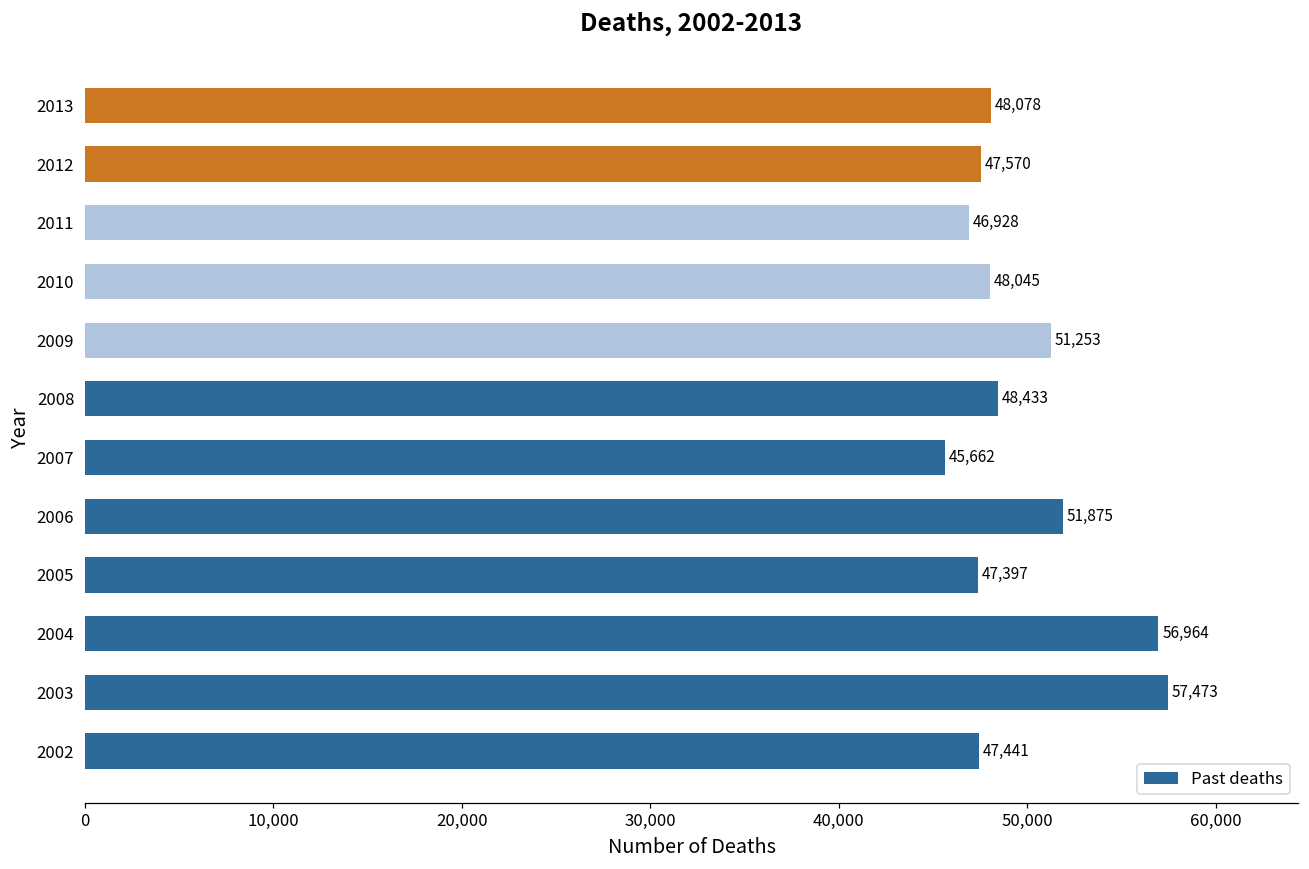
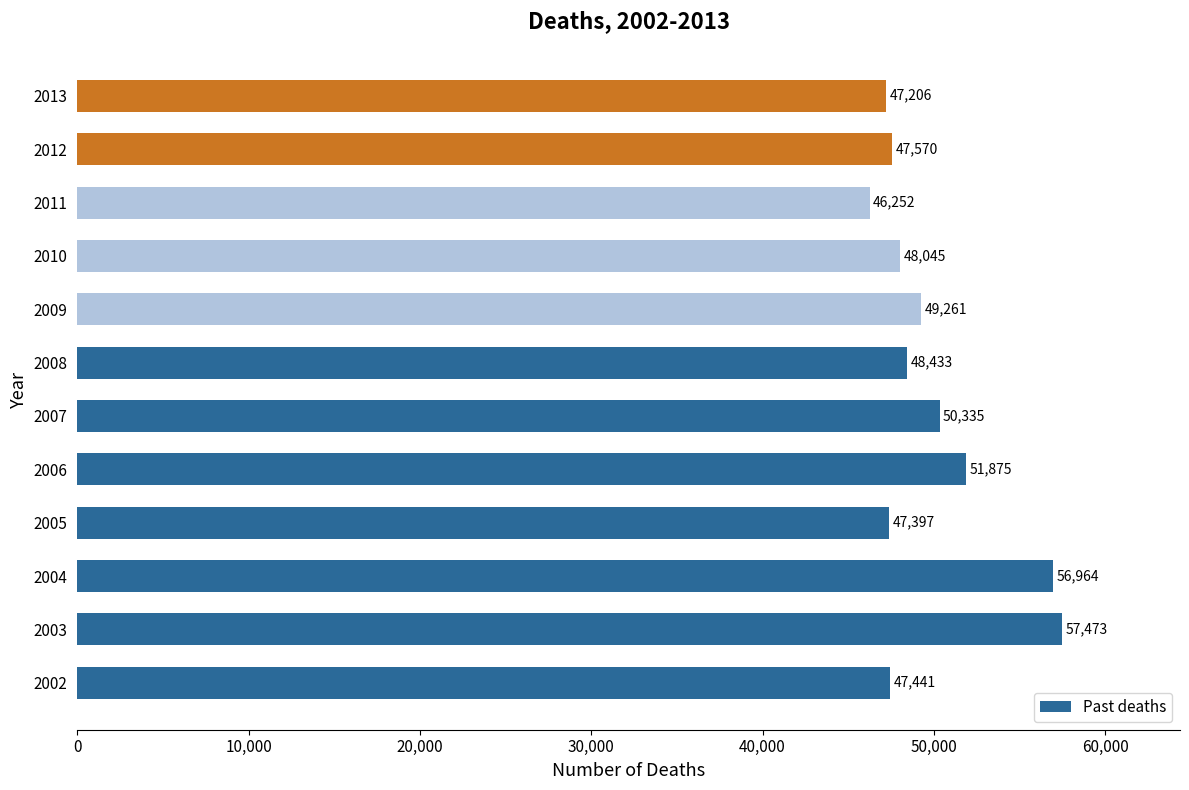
2013: 48,078 -> 47,206
2011: 46,928 -> 46,252
2009: 51,253 -> 49,261
2007: 45,662 -> 50,335
